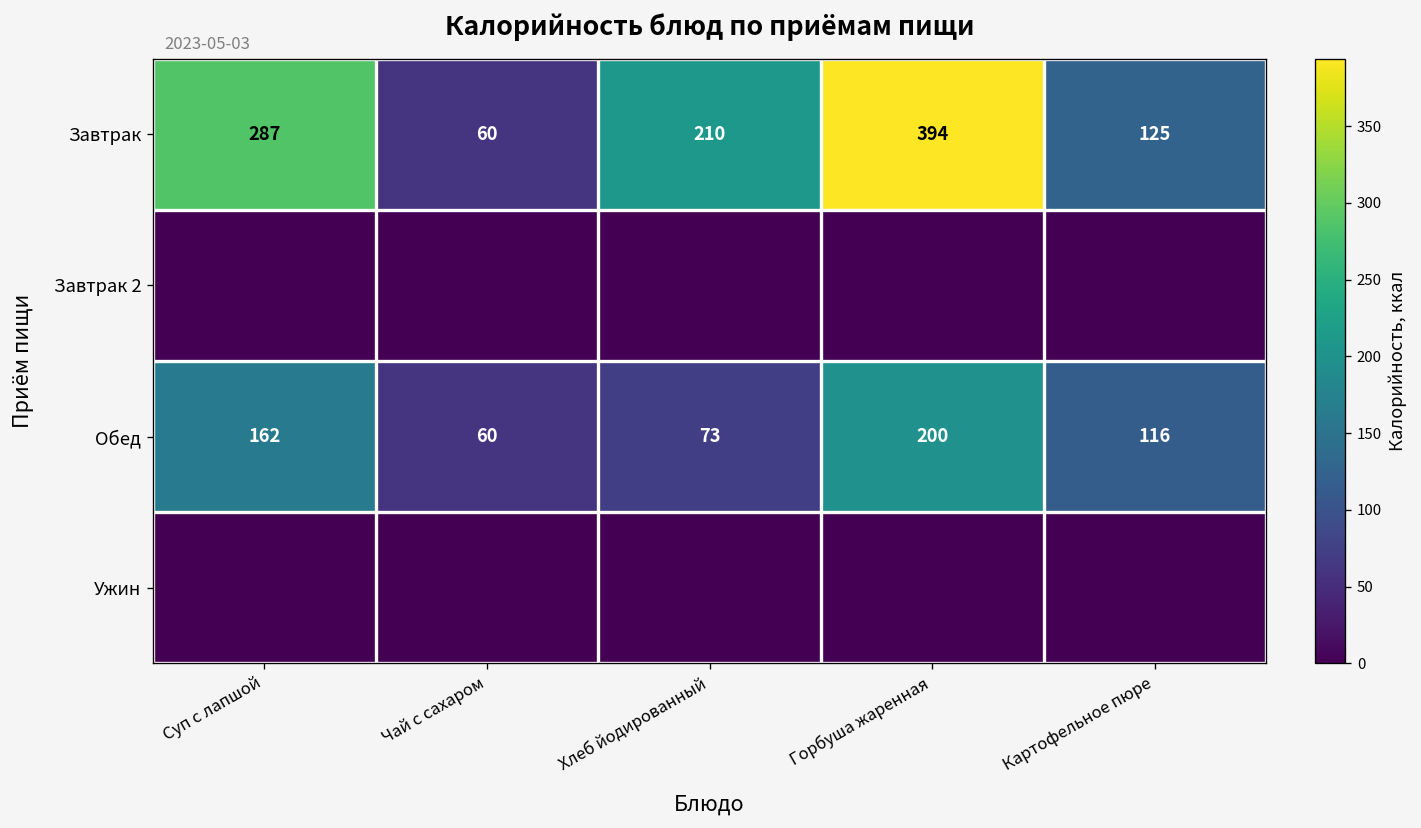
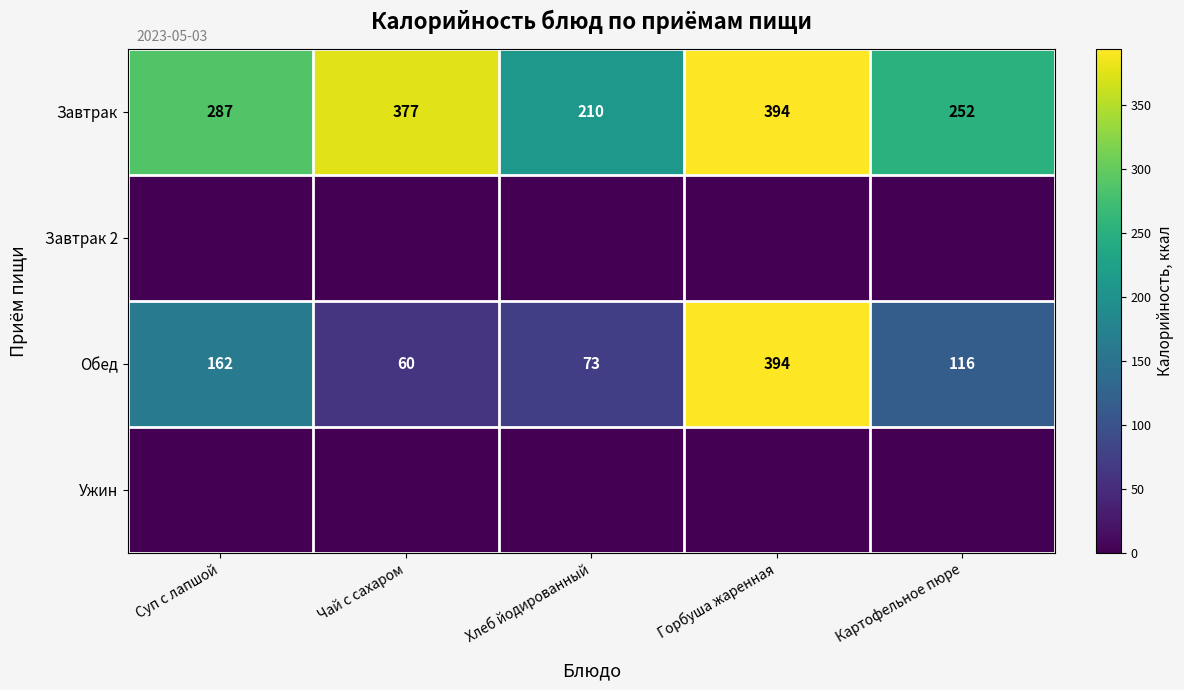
Завтрак, Чай с сахаром: 60 -> 377
Завтрак, Картофельное пюре: 125 -> 252
Обед, Горбуша жаренная: 200 -> 394
